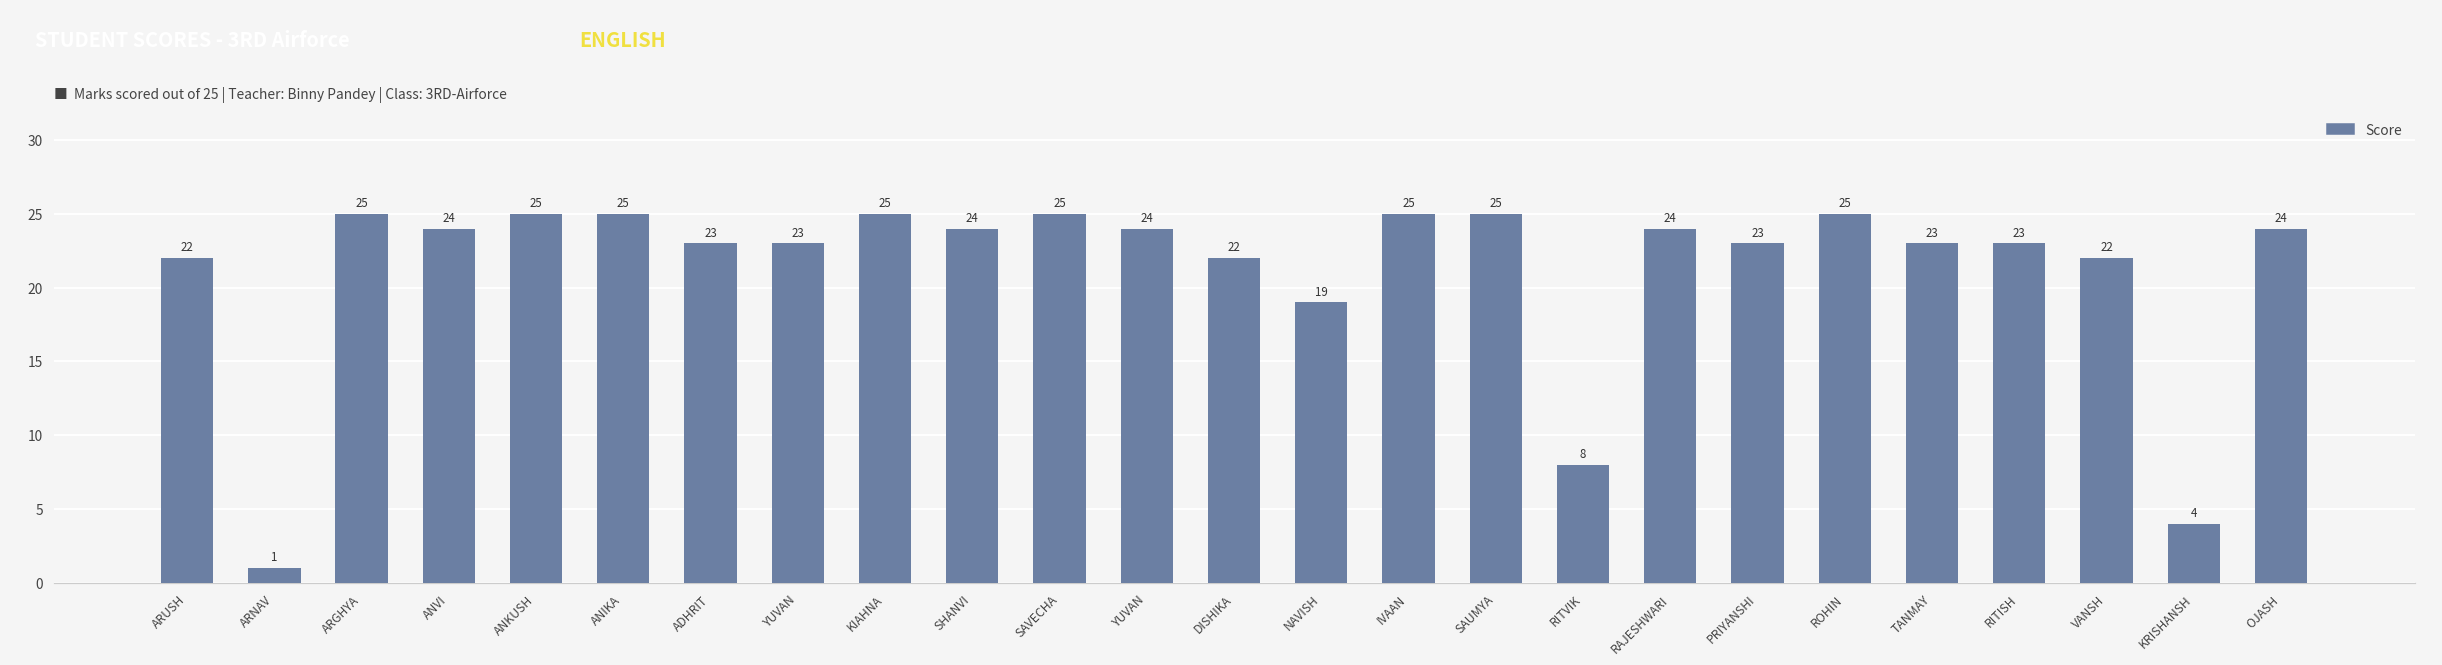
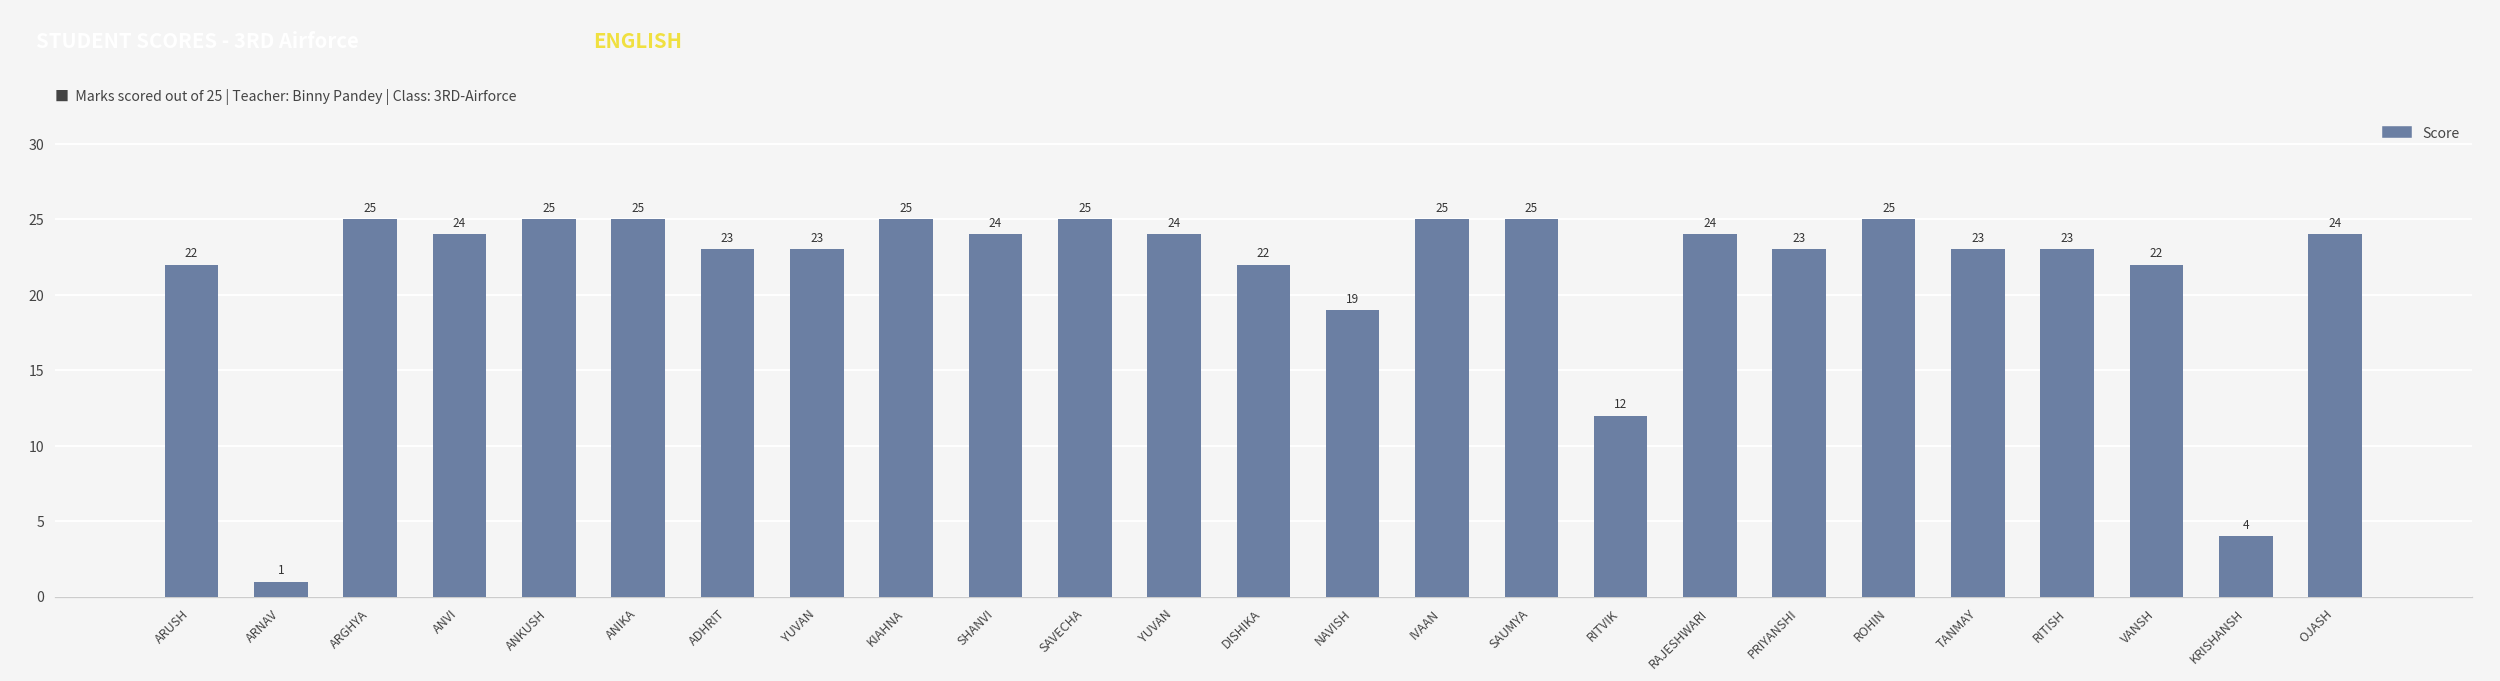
RITVIK: 8 -> 12
